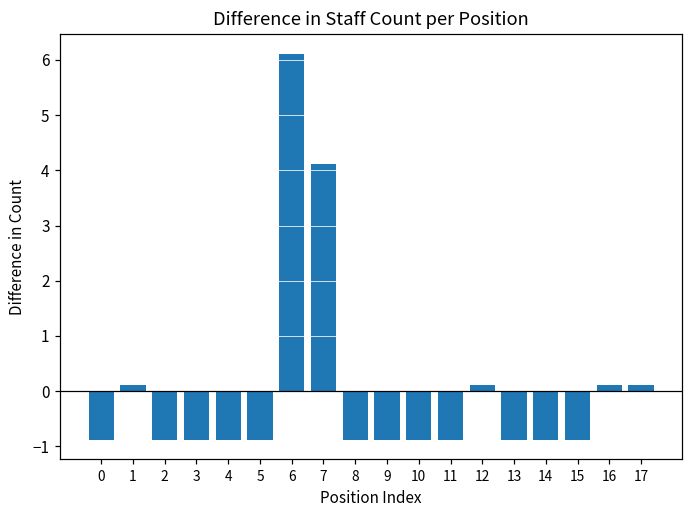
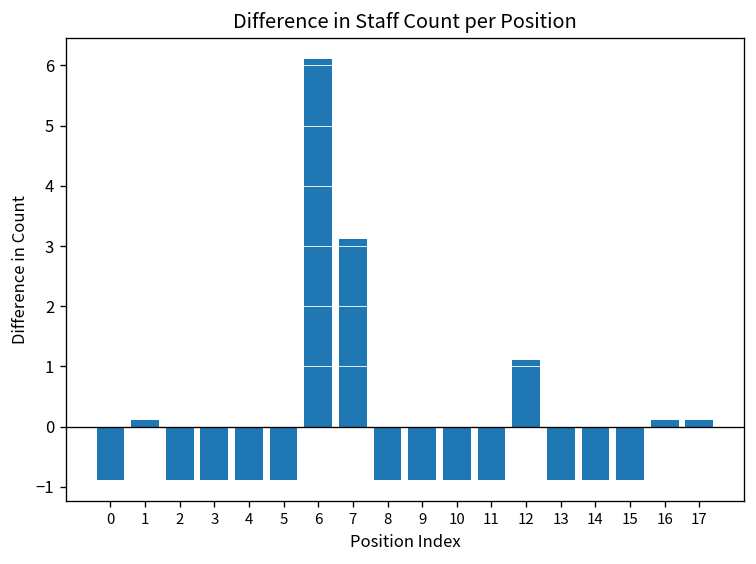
7: 4.1 -> 3.1
12: 0.1 -> 1.1
